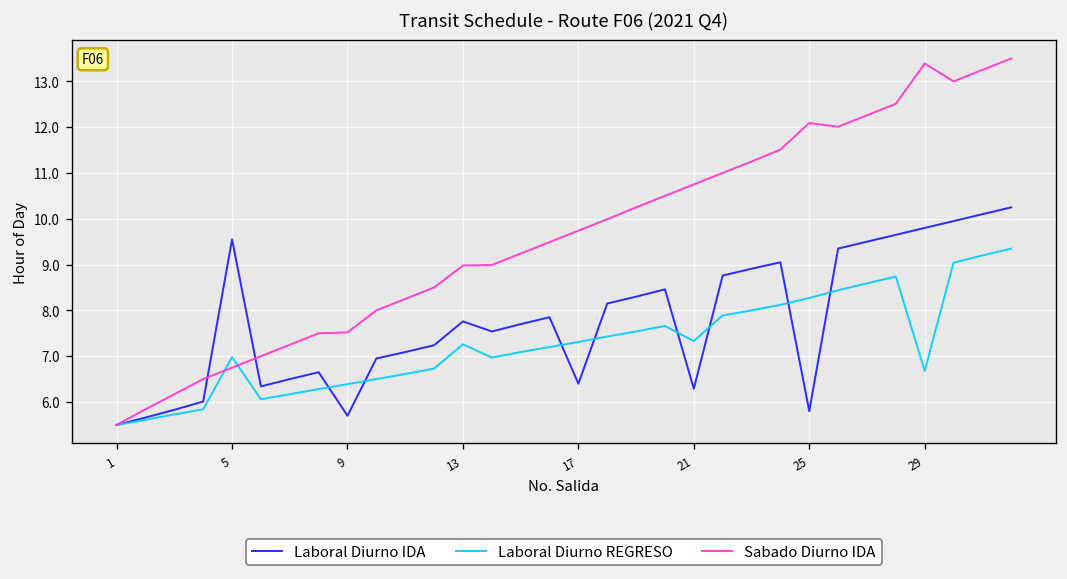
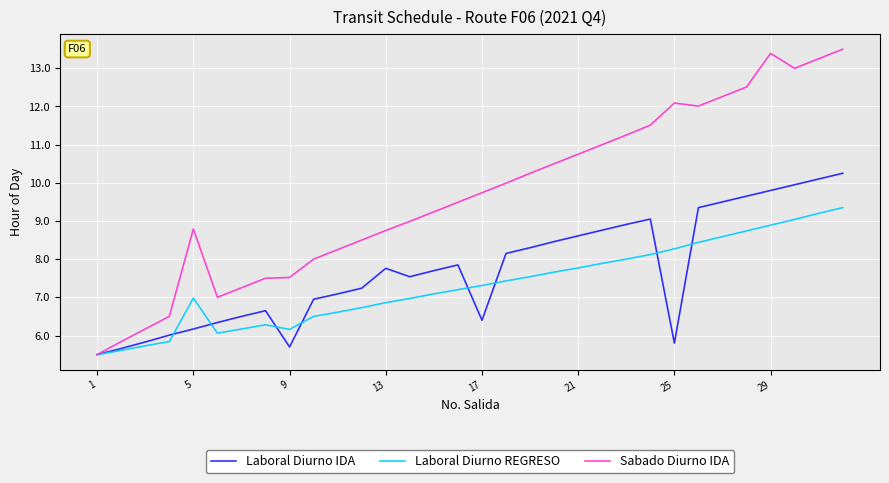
Laboral Diurno IDA, 5: 9.6 -> 6.2
Sabado Diurno IDA, 5: 6.8 -> 8.8
Laboral Diurno REGRESO, 9: 6.4 -> 6.2
Laboral Diurno REGRESO, 13: 7.3 -> 6.9
Sabado Diurno IDA, 13: 9.0 -> 8.8
Laboral Diurno IDA, 21: 6.3 -> 8.6
Laboral Diurno REGRESO, 21: 7.3 -> 7.8
Laboral Diurno REGRESO, 29: 6.7 -> 8.9
